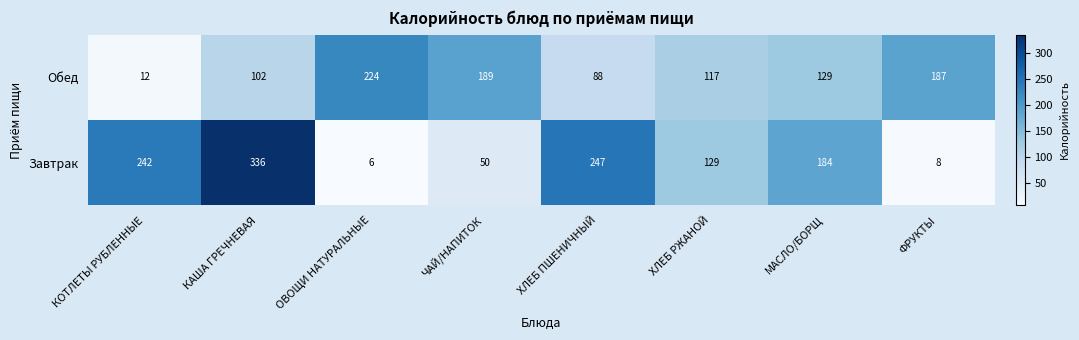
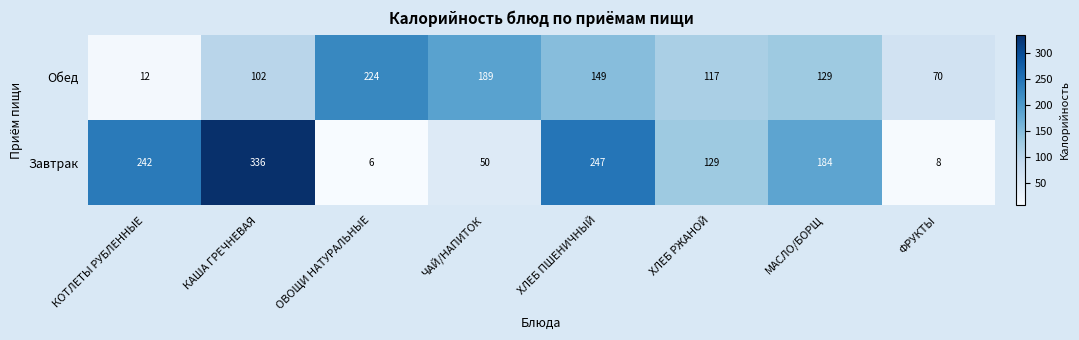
Обед, ХЛЕБ ПШЕНИЧНЫЙ: 88 -> 149
Обед, ФРУКТЫ: 187 -> 70
